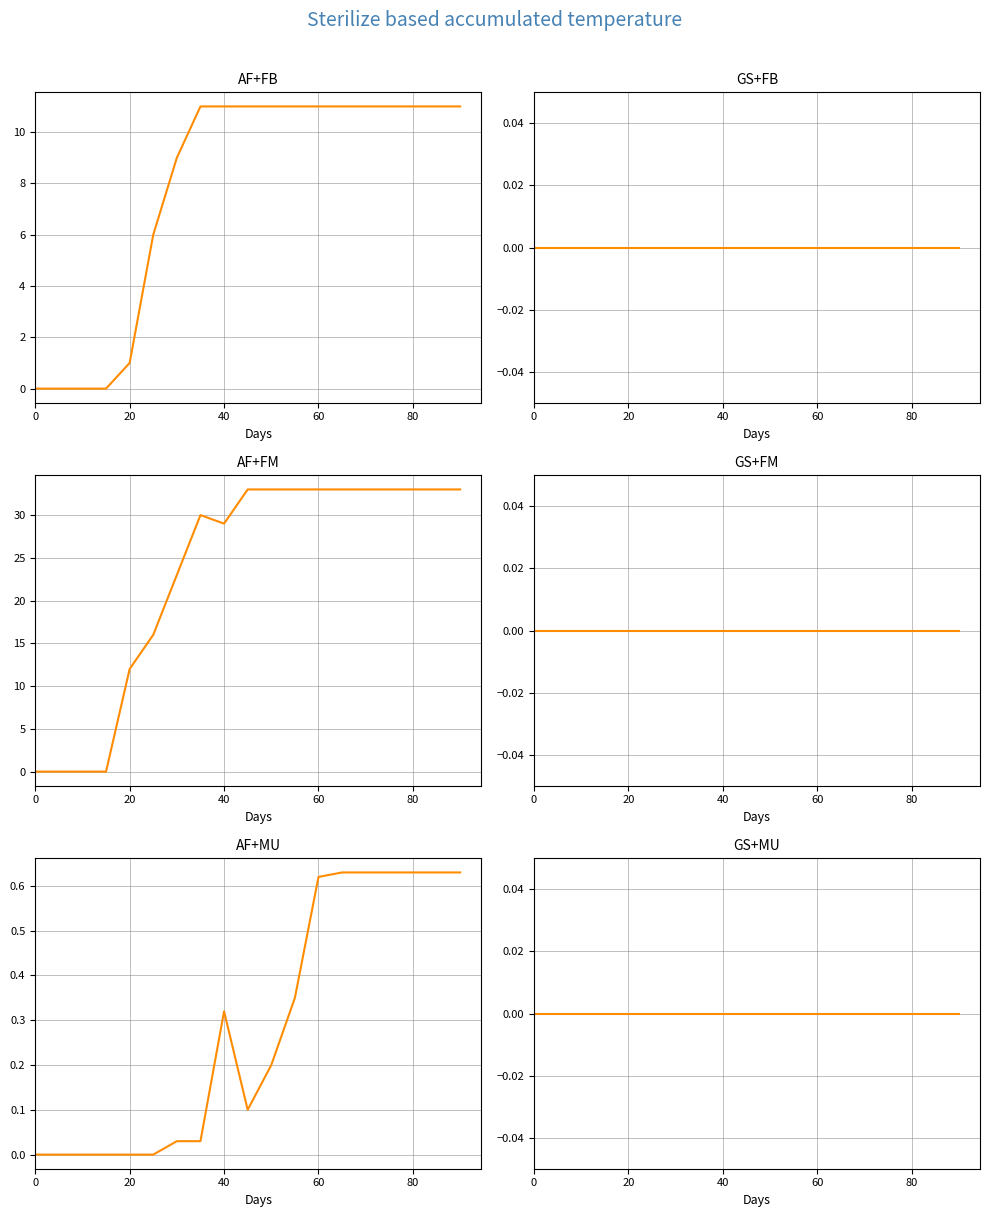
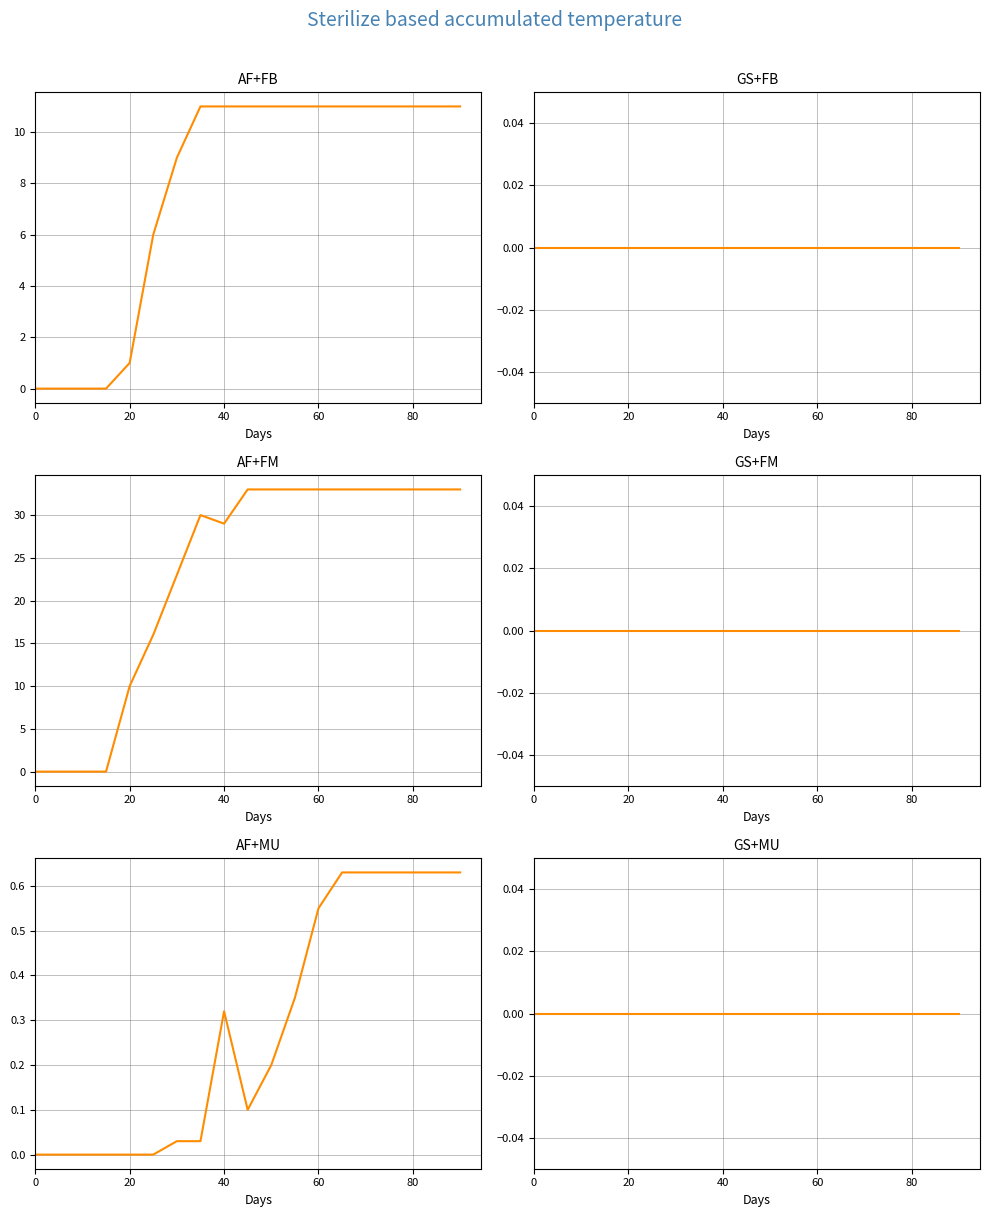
AF+FM, 20: 12 -> 10
AF+MU, 60: 0.62 -> 0.55
